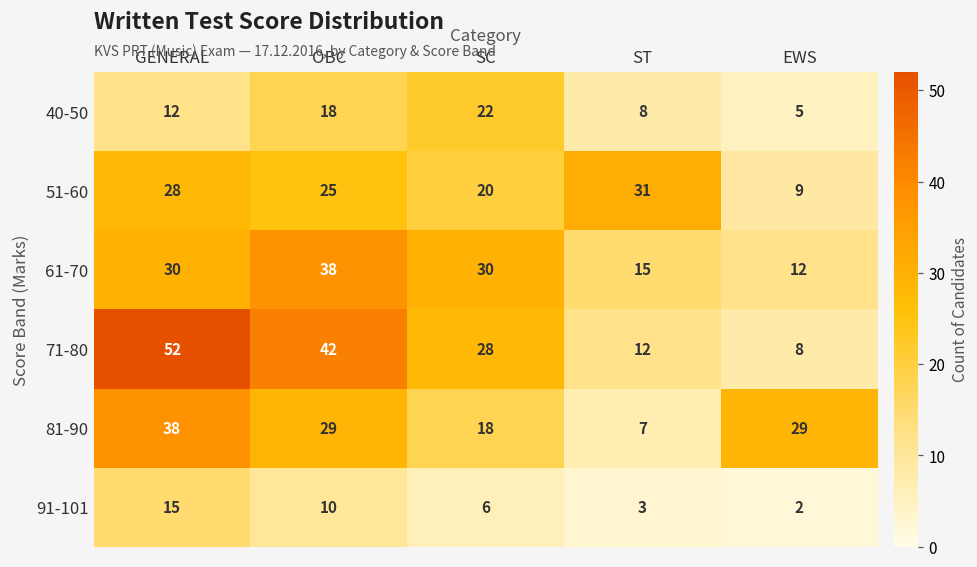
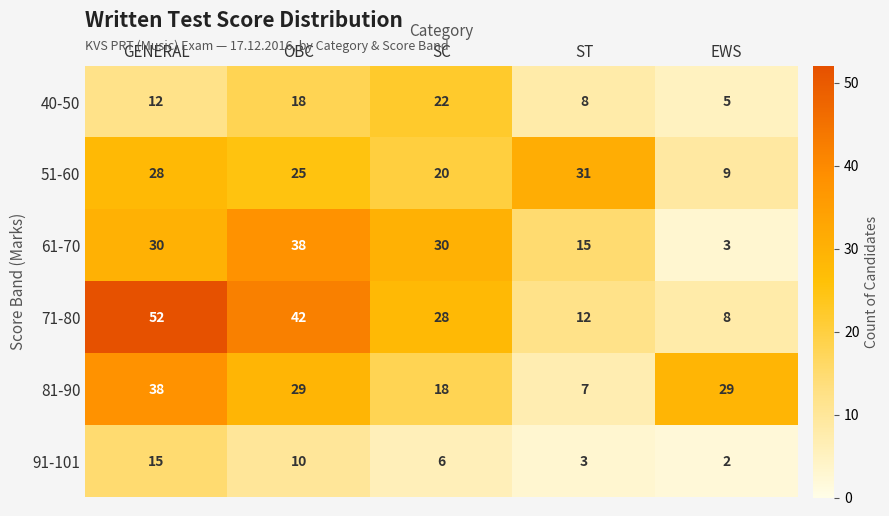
61-70, EWS: 12 -> 3
